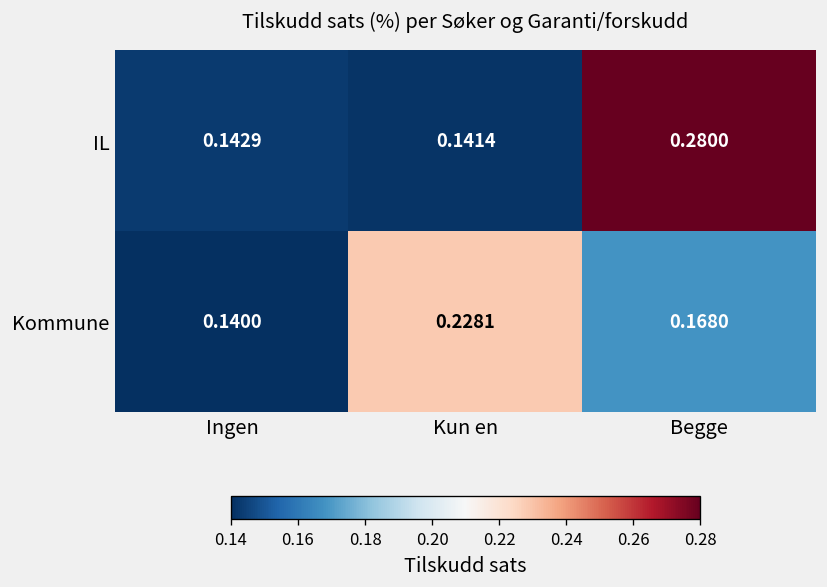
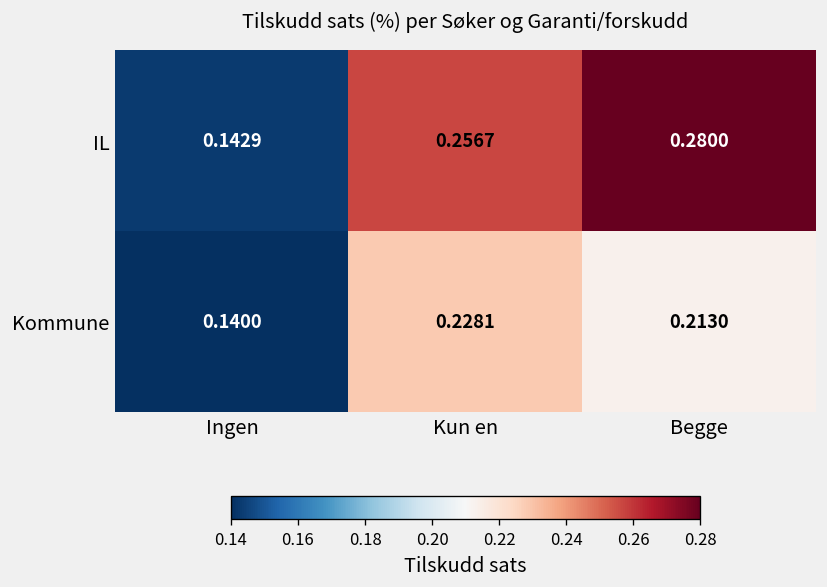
IL, Kun en: 0.1414 -> 0.2567
Kommune, Begge: 0.1680 -> 0.2130
